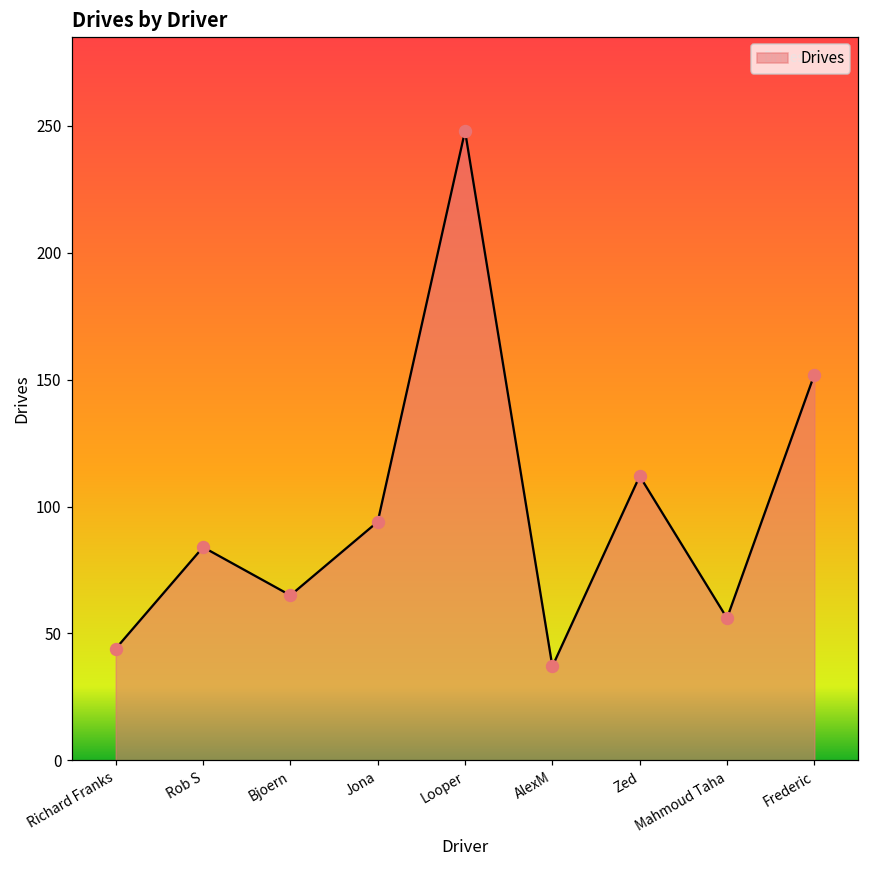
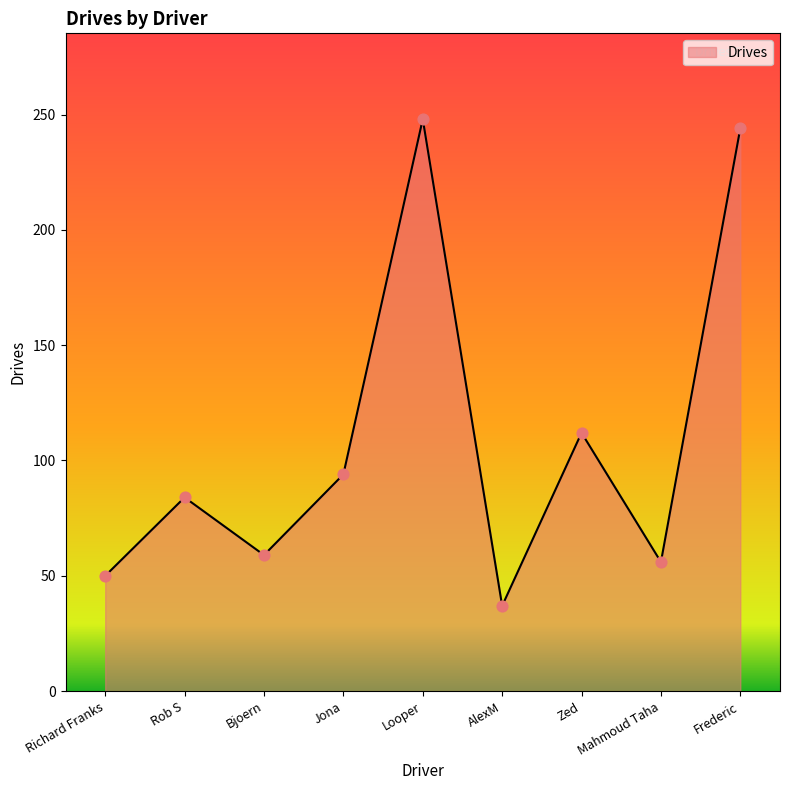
Richard Franks: 44 -> 50
Bjoern: 65 -> 59
Frederic: 152 -> 244
